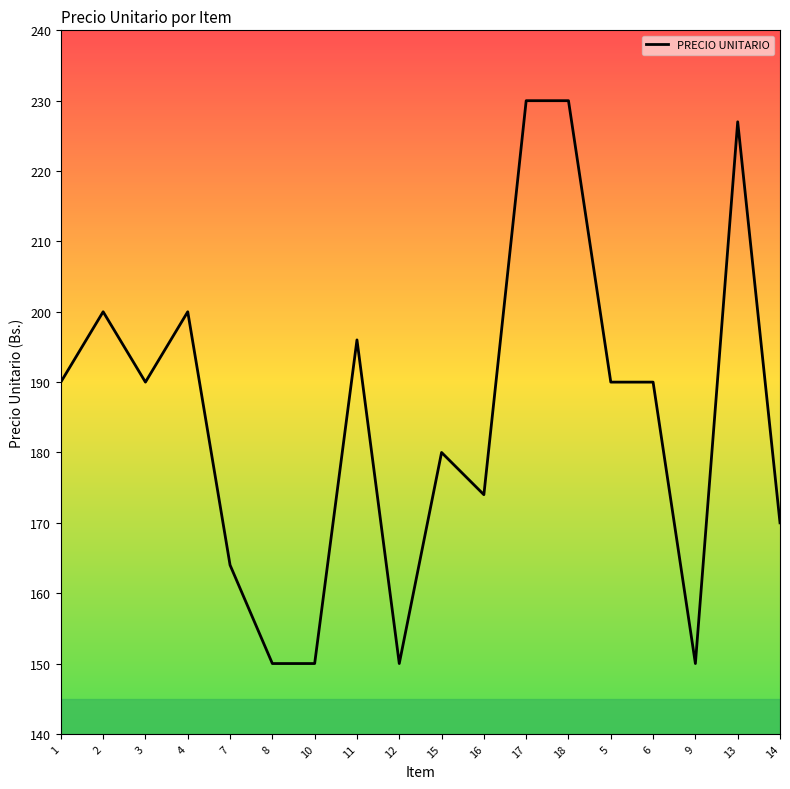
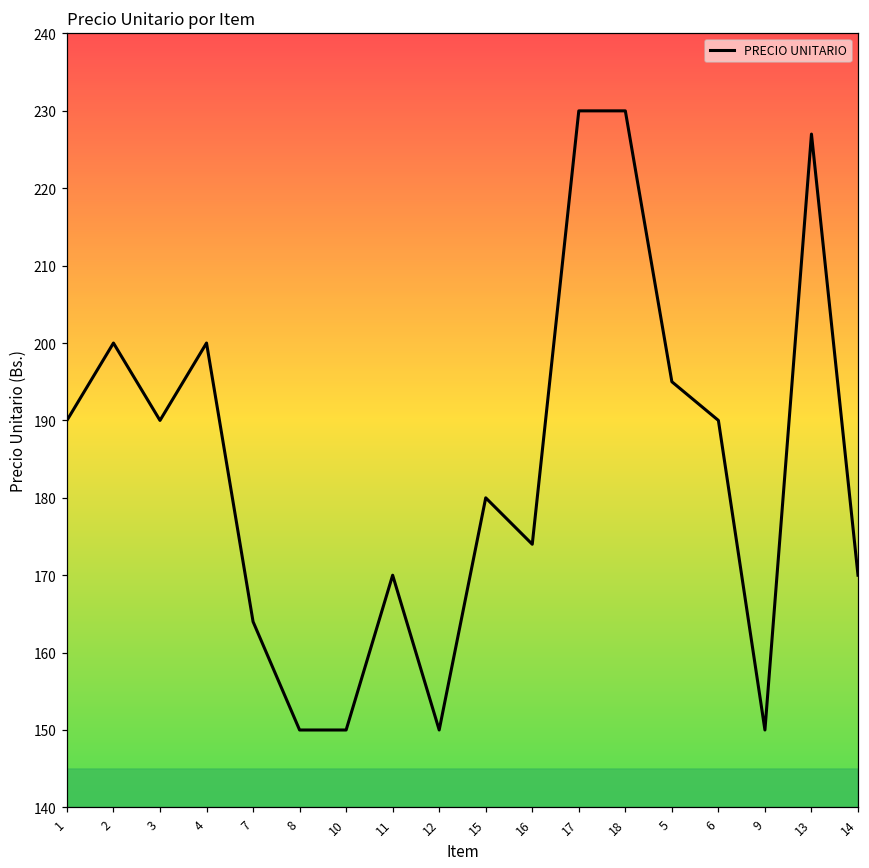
11: 196 -> 170
5: 190 -> 195
